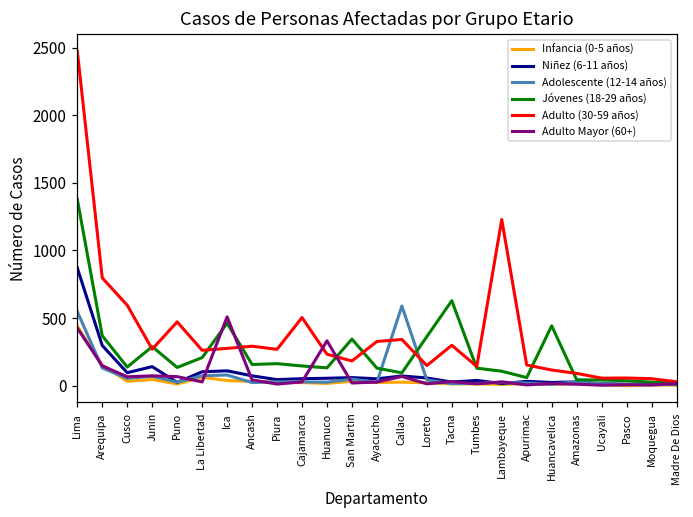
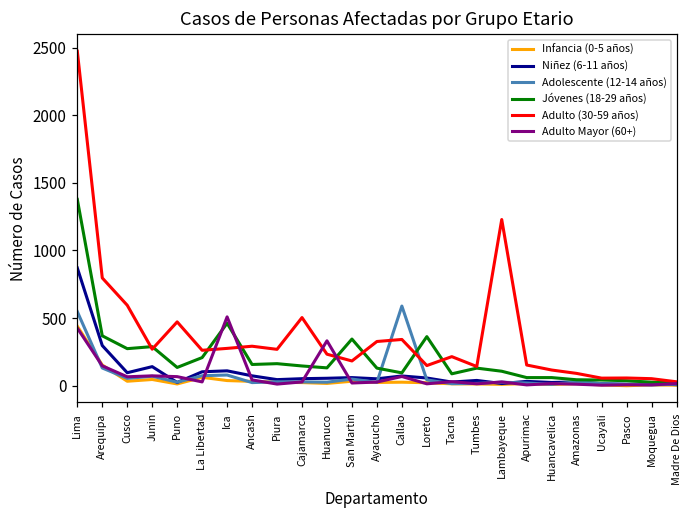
Jóvenes (18-29 años), Cusco: 140 -> 270
Jóvenes (18-29 años), Tacna: 630 -> 90
Adulto (30-59 años), Tacna: 300 -> 220
Jóvenes (18-29 años), Huancavelica: 440 -> 60
